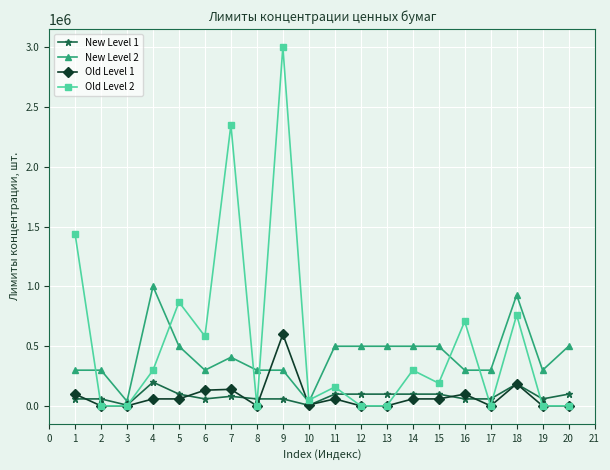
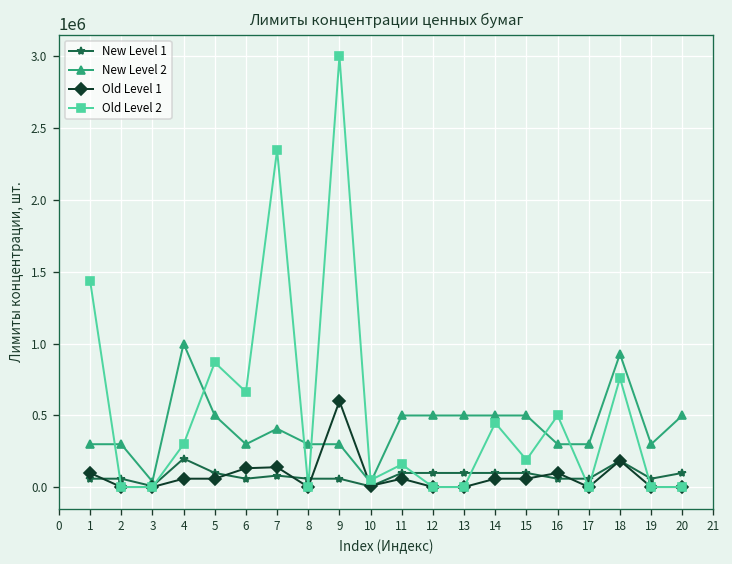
Old Level 2, 6: 580000 -> 660000
Old Level 2, 14: 300000 -> 450000
Old Level 2, 16: 710000 -> 500000
